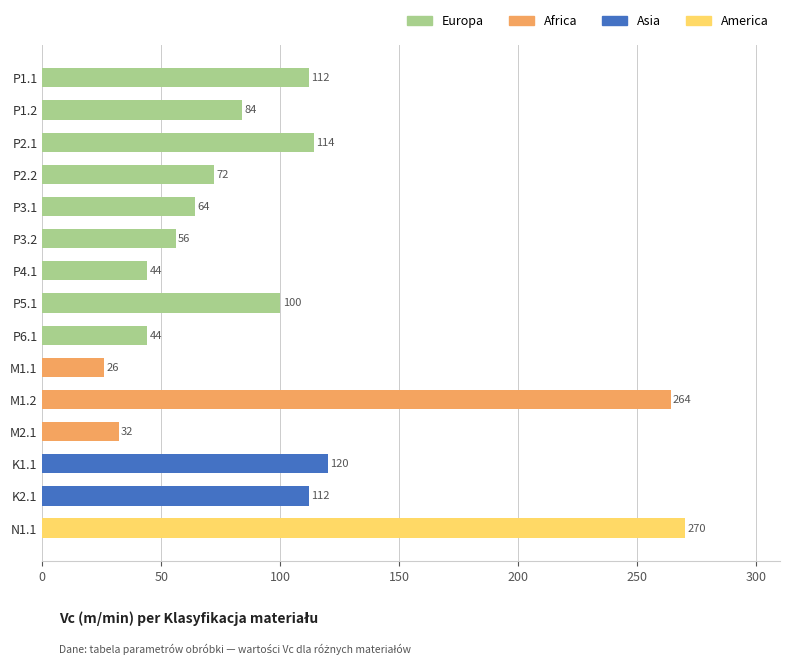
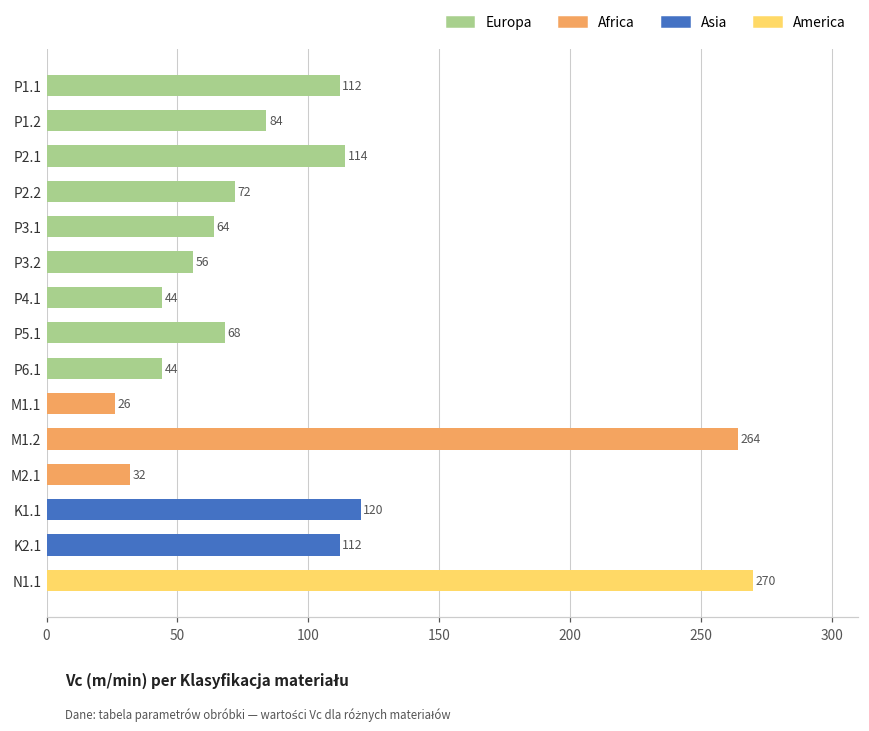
P5.1: 100 -> 68
